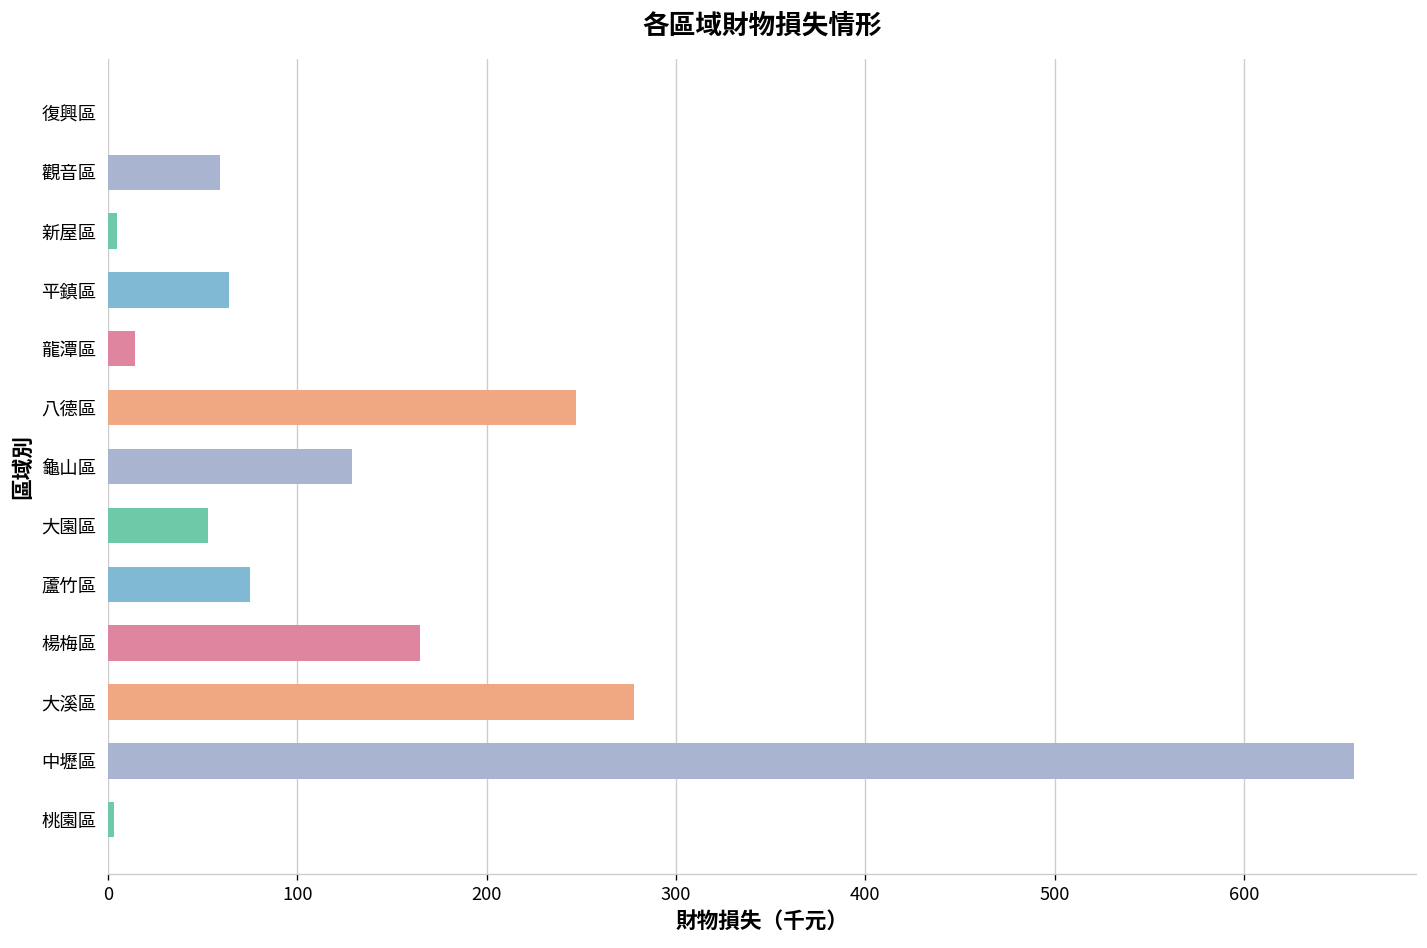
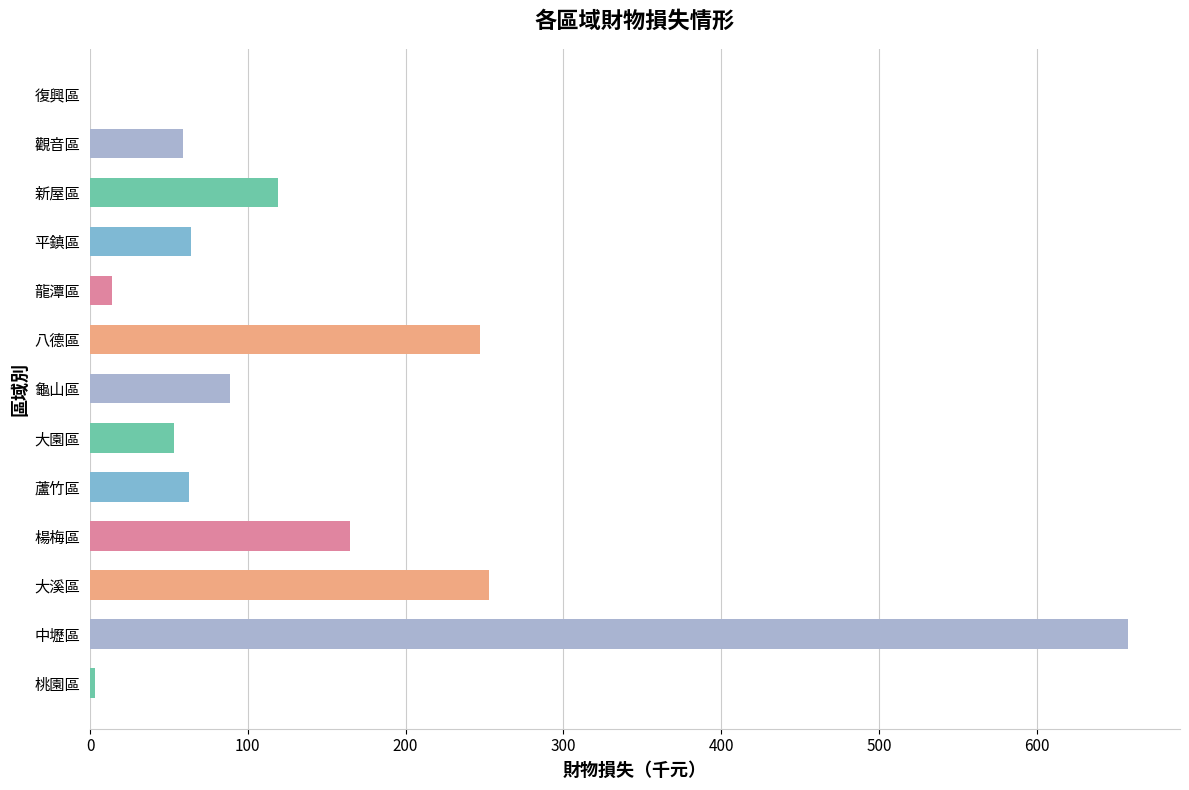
新屋區: 5 -> 119
龜山區: 129 -> 89
蘆竹區: 75 -> 63
大溪區: 278 -> 253
